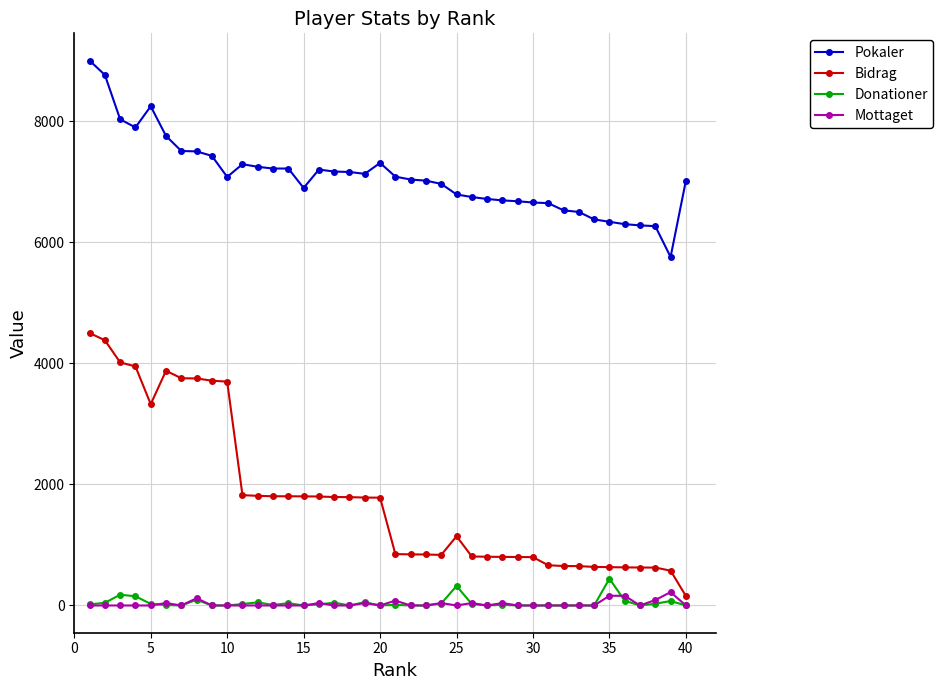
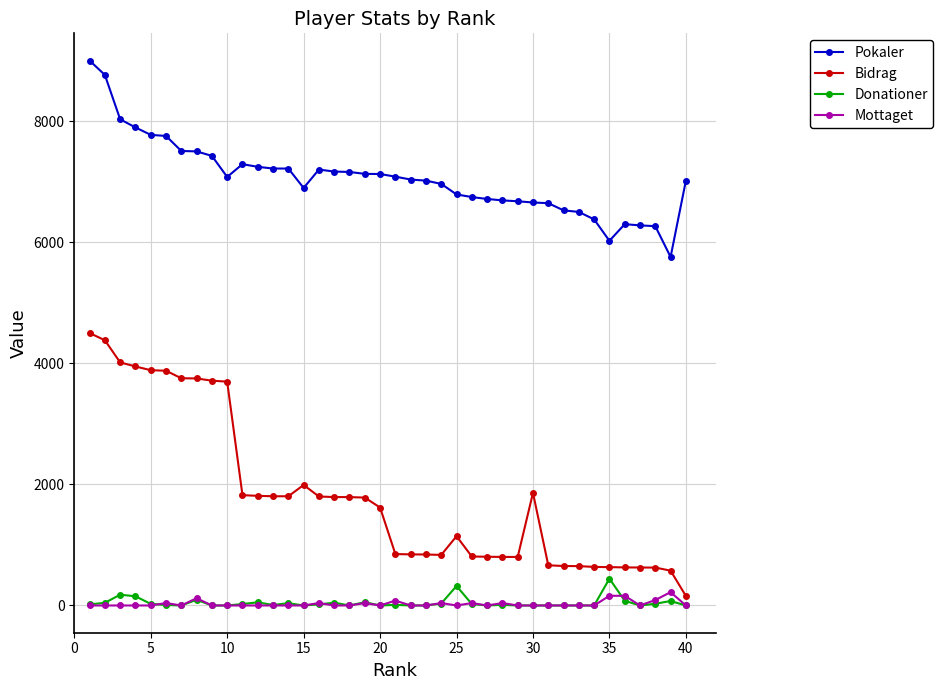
Pokaler, 5: 8200 -> 7800
Bidrag, 5: 3300 -> 3900
Bidrag, 15: 1800 -> 2000
Pokaler, 20: 7300 -> 7100
Bidrag, 20: 1800 -> 1600
Bidrag, 30: 800 -> 1900
Pokaler, 35: 6300 -> 6000
